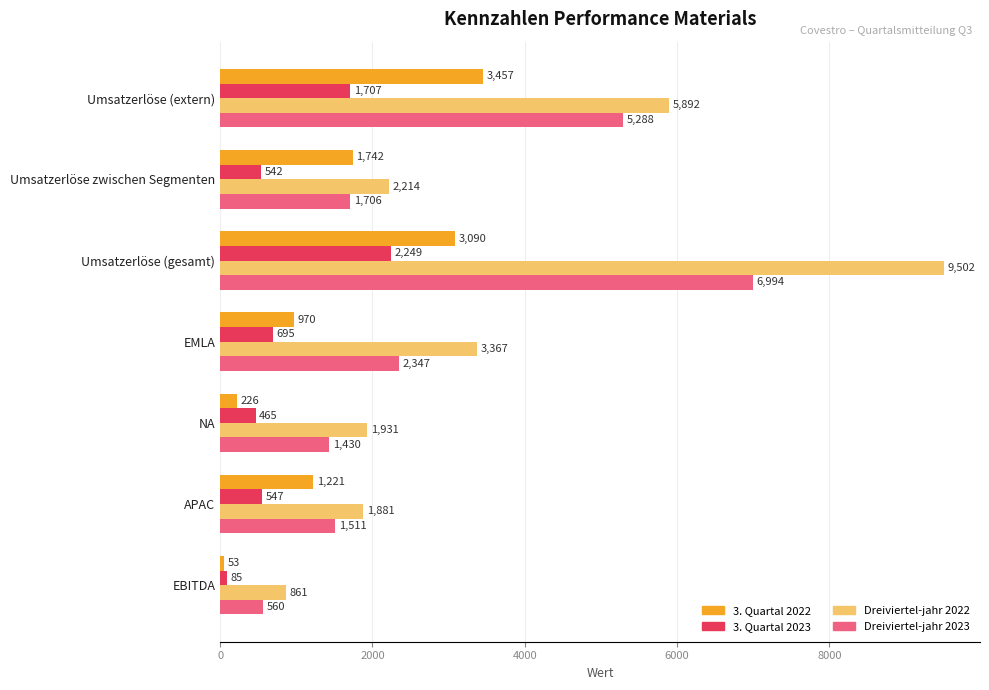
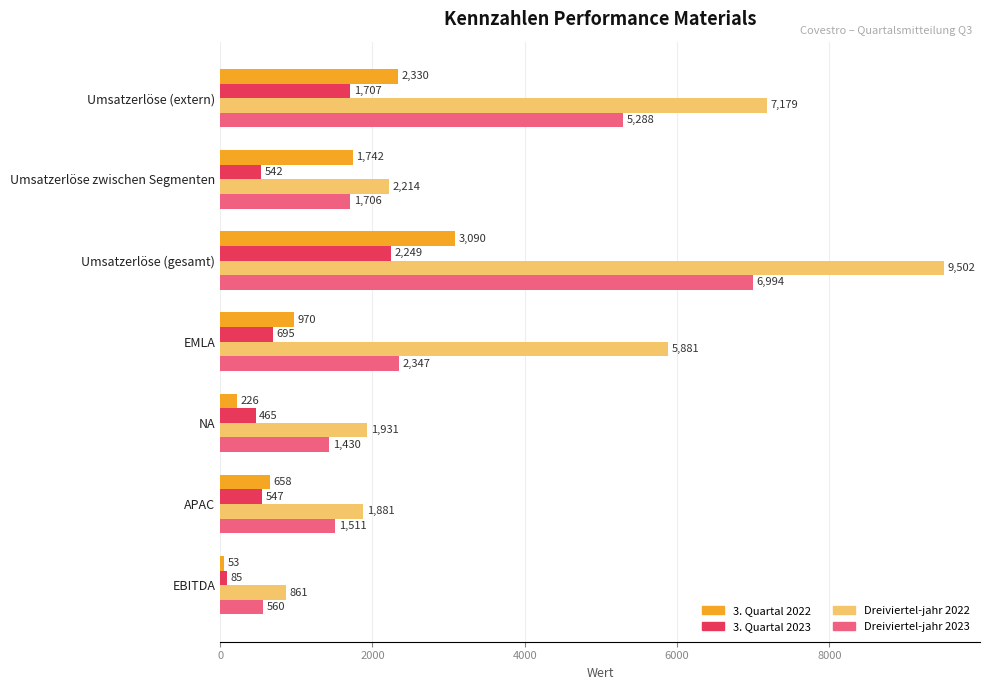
3. Quartal 2022, Umsatzerlöse (extern): 3,457 -> 2,330
Dreiviertel-jahr 2022, Umsatzerlöse (extern): 5,892 -> 7,179
Dreiviertel-jahr 2022, EMLA: 3,367 -> 5,881
3. Quartal 2022, APAC: 1,221 -> 658
